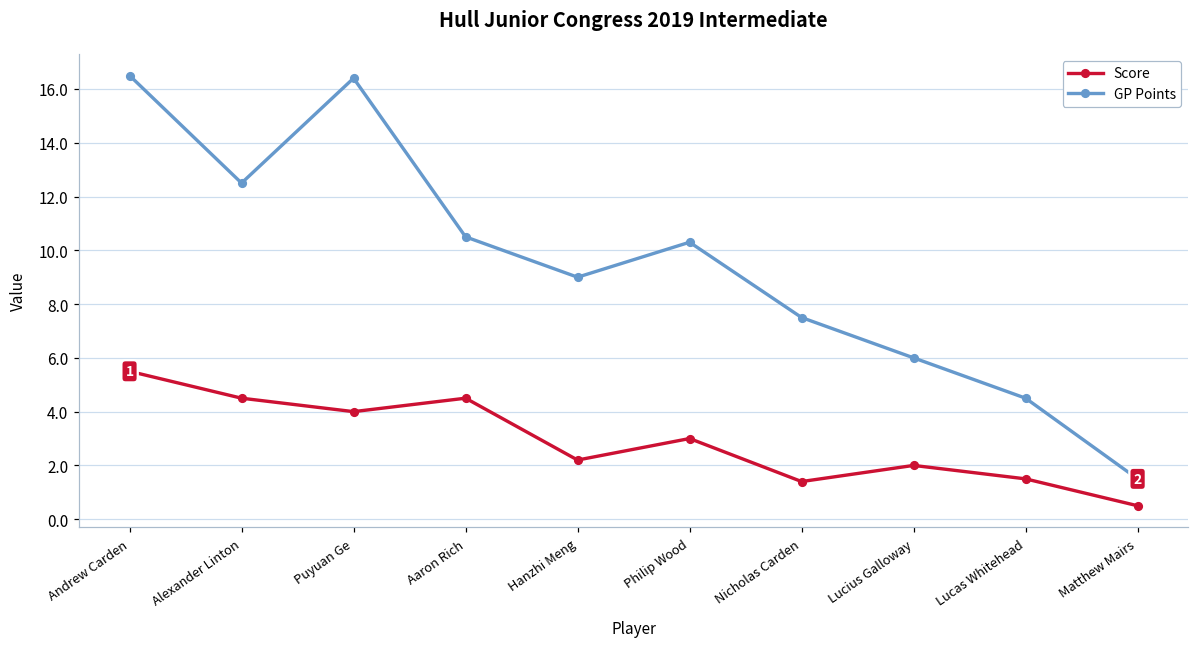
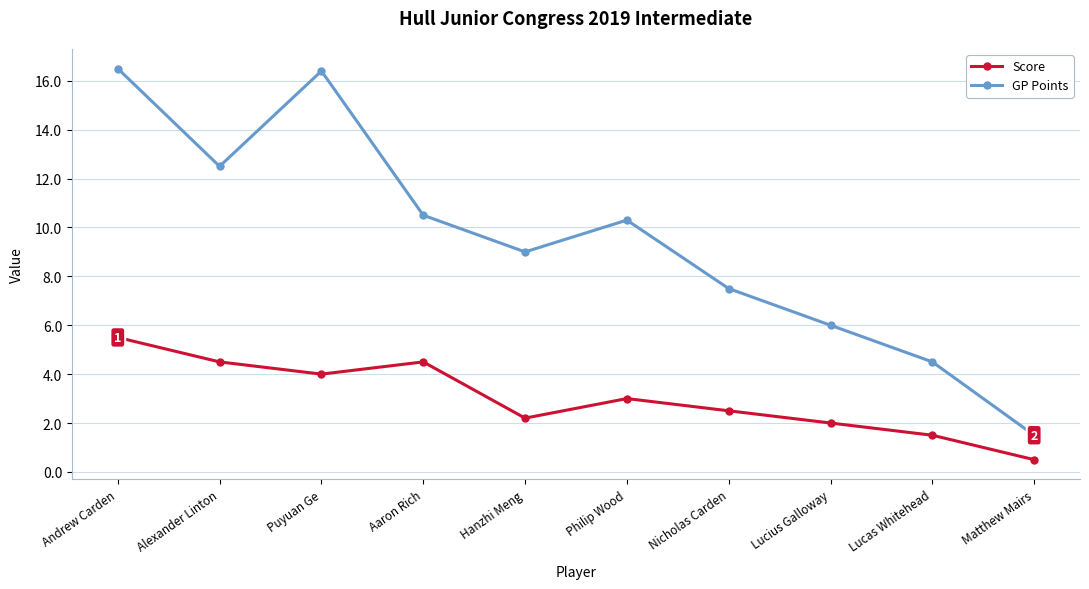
Score, Nicholas Carden: 1.4 -> 2.5
